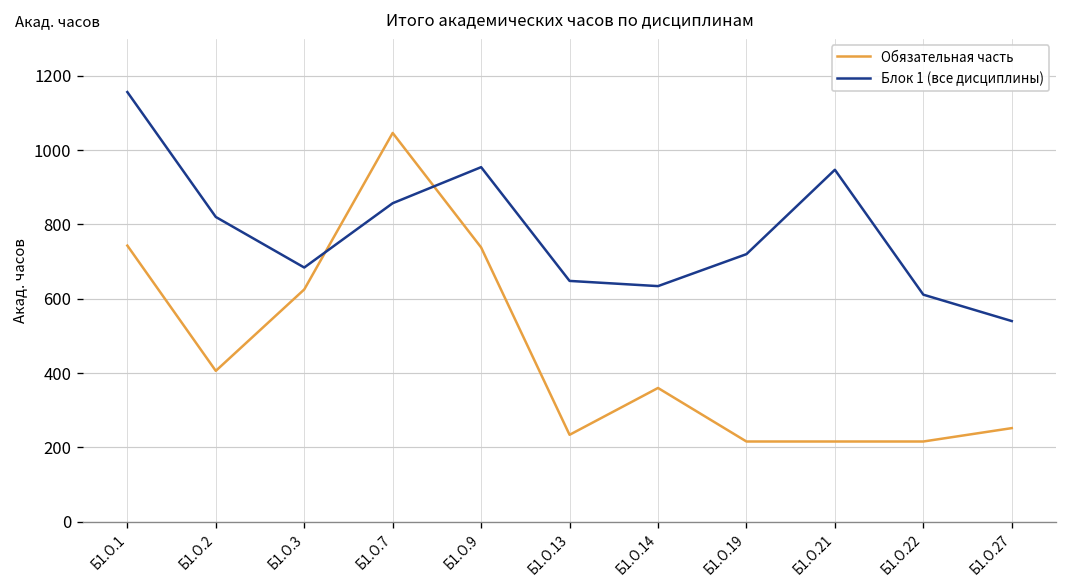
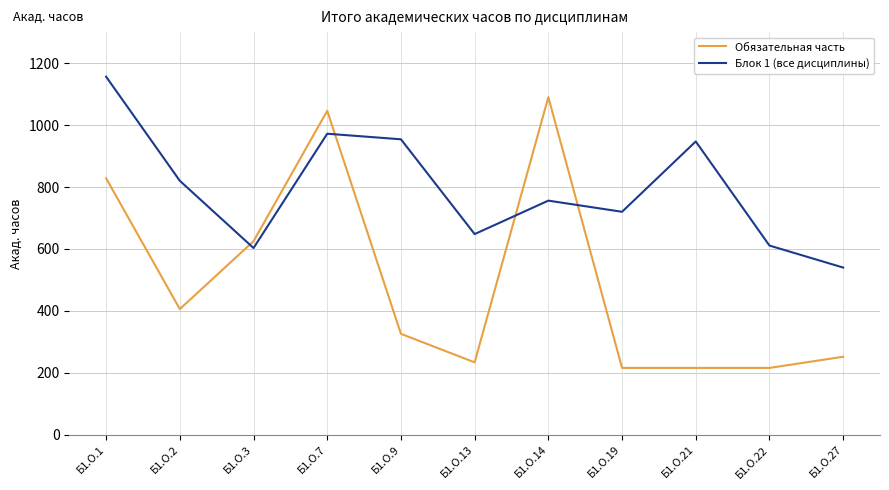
Обязательная часть, Б1.О.1: 740 -> 830
Блок 1 (все дисциплины), Б1.О.3: 680 -> 600
Блок 1 (все дисциплины), Б1.О.7: 860 -> 970
Обязательная часть, Б1.О.9: 740 -> 330
Обязательная часть, Б1.О.14: 360 -> 1090
Блок 1 (все дисциплины), Б1.О.14: 630 -> 760
